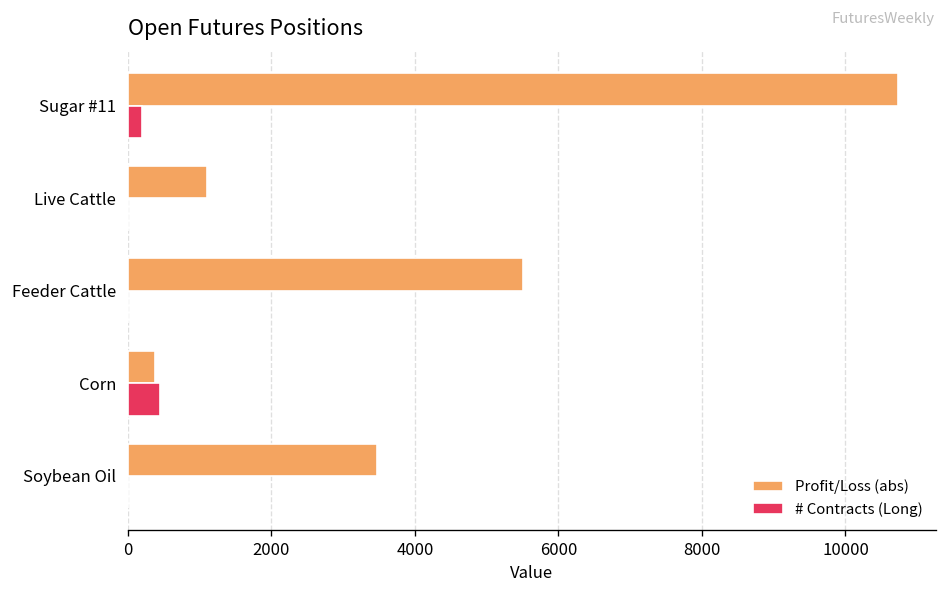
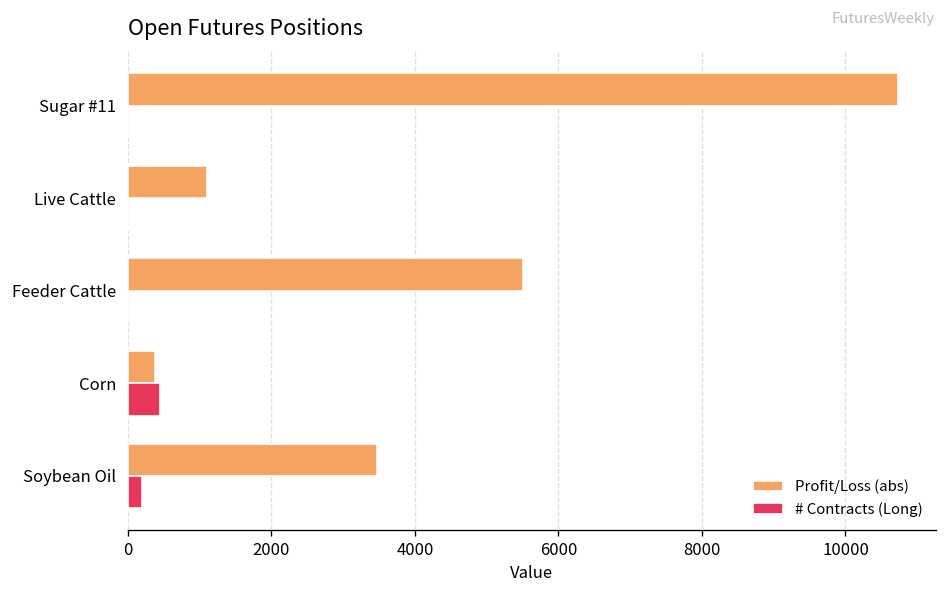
# Contracts (Long), Sugar #11: 200 -> 0
# Contracts (Long), Soybean Oil: 0 -> 200
